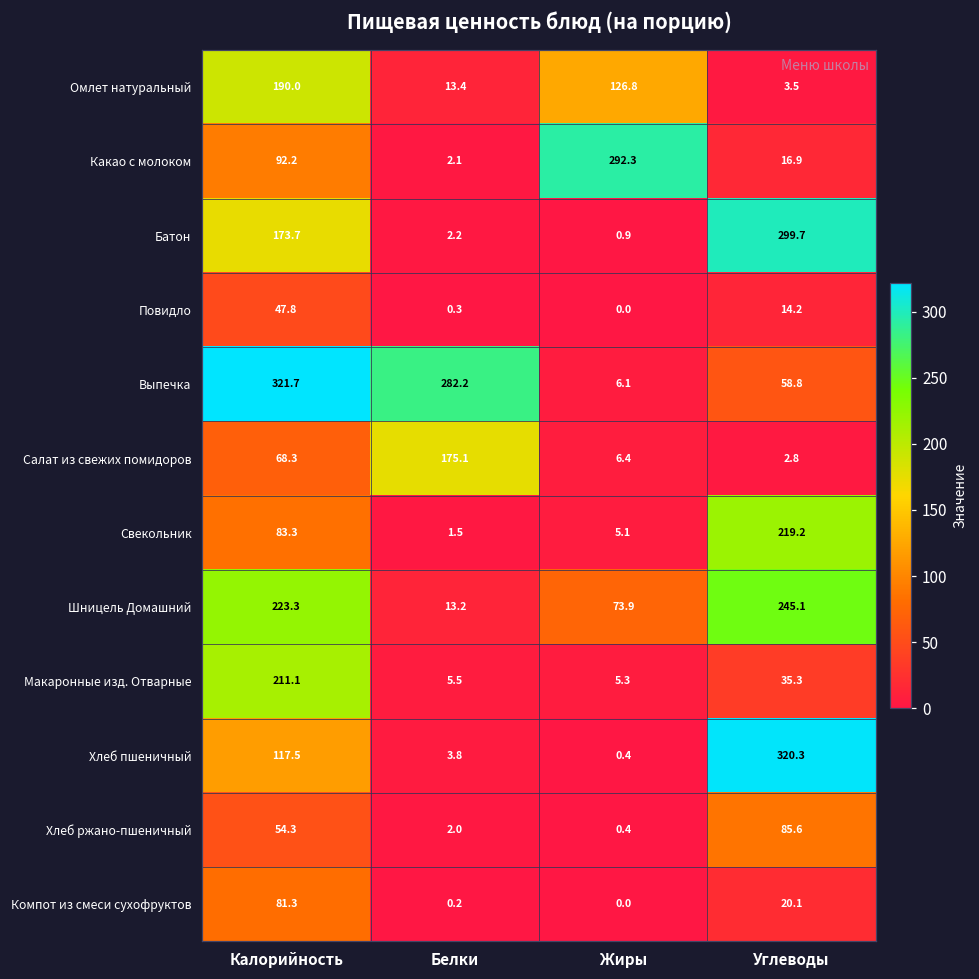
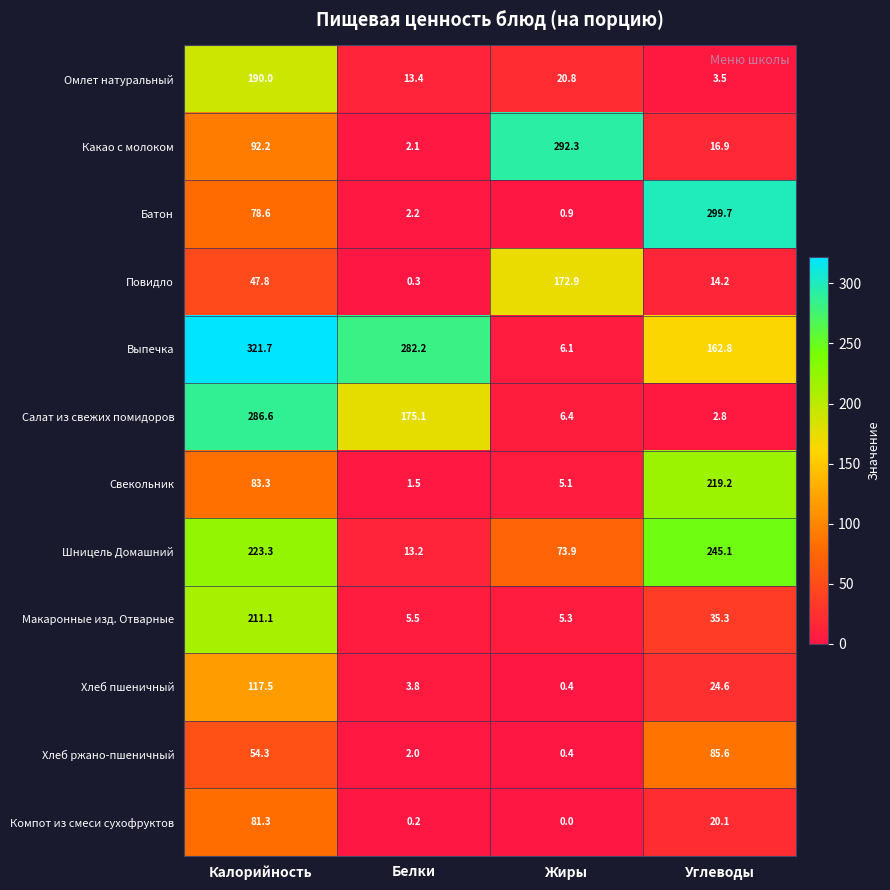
Омлет натуральный, Жиры: 126.8 -> 20.8
Батон, Калорийность: 173.7 -> 78.6
Повидло, Жиры: 0.0 -> 172.9
Выпечка, Углеводы: 58.8 -> 162.8
Салат из свежих помидоров, Калорийность: 68.3 -> 286.6
Хлеб пшеничный, Углеводы: 320.3 -> 24.6
